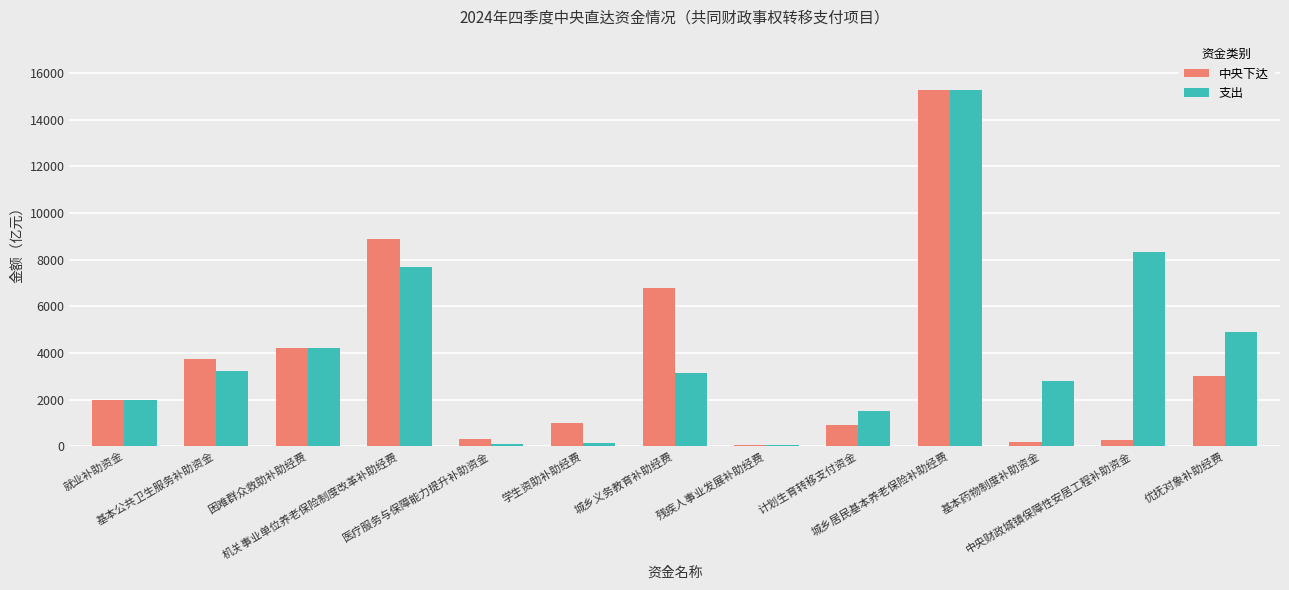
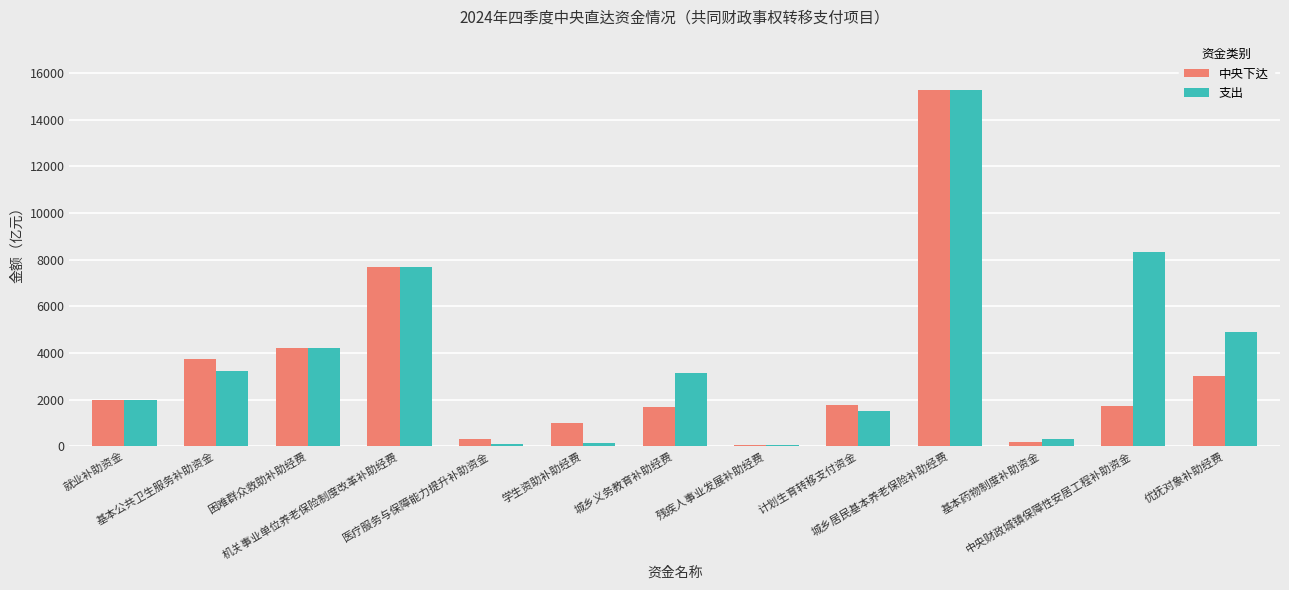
中央下达, 机关事业单位养老保险制度改革补助经费: 8900 -> 7700
中央下达, 城乡义务教育补助经费: 6800 -> 1700
中央下达, 计划生育转移支付资金: 900 -> 1700
支出, 基本药物制度补助资金: 2800 -> 300
中央下达, 中央财政城镇保障性安居工程补助资金: 300 -> 1700
